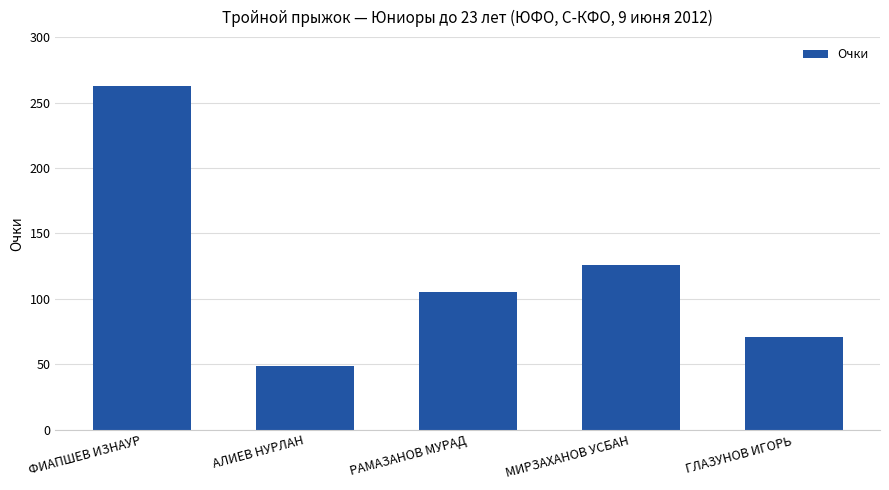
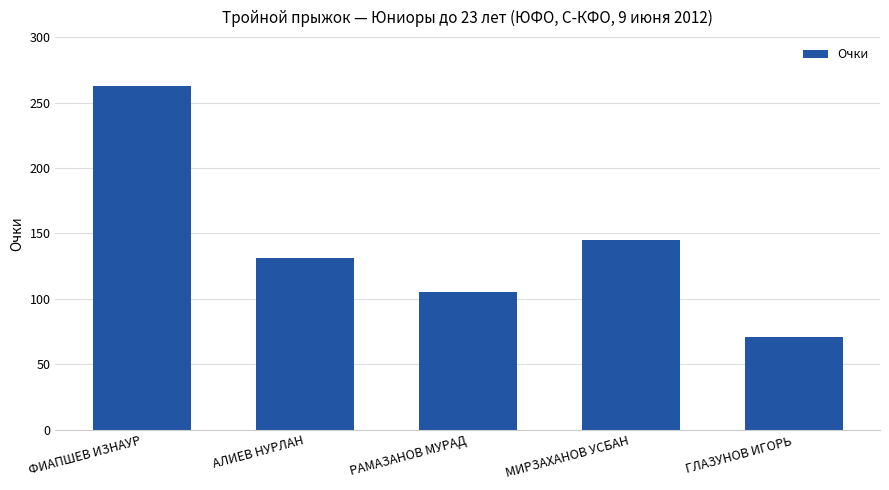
АЛИЕВ НУРЛАН: 49 -> 131
МИРЗАХАНОВ УСБАН: 126 -> 145
